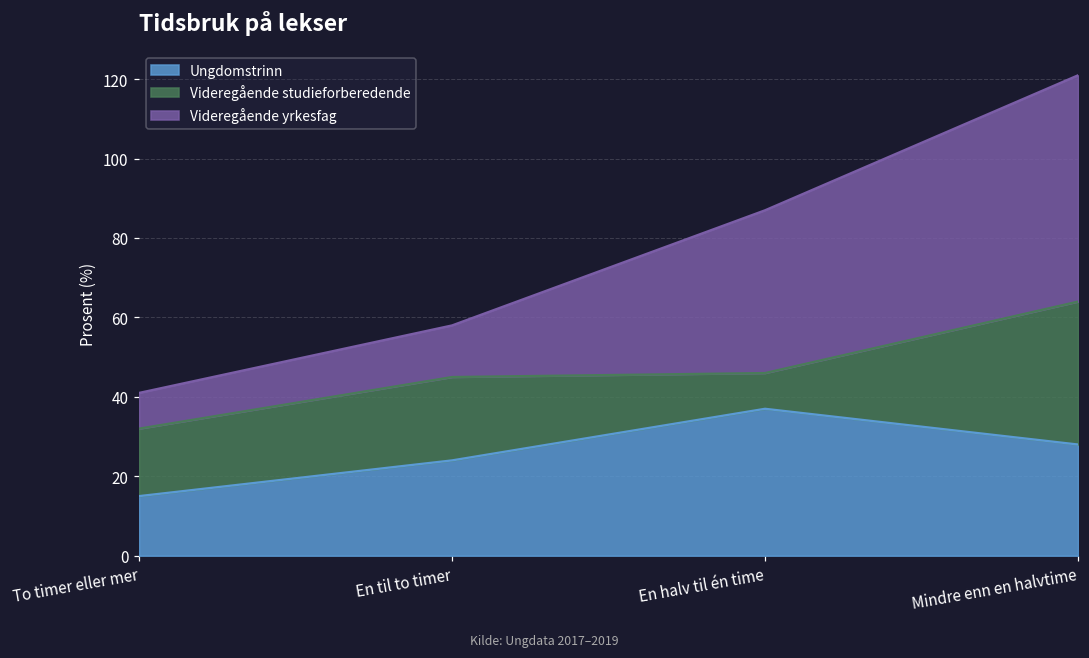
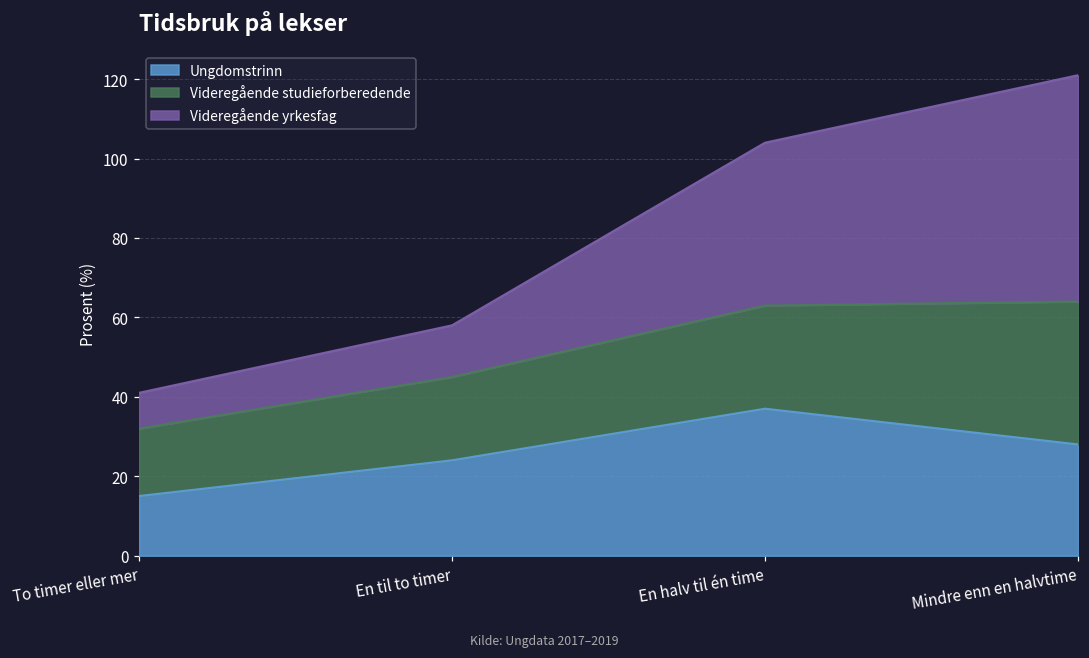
Videregående studieforberedende, En halv til én time: 9 -> 26
